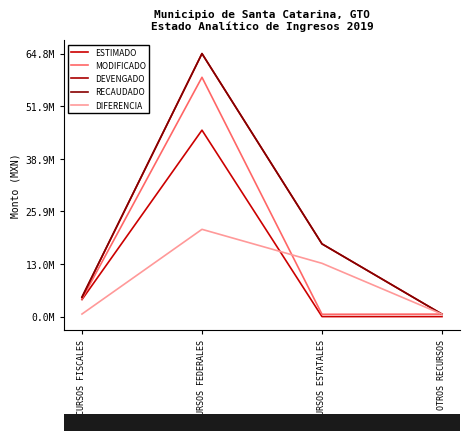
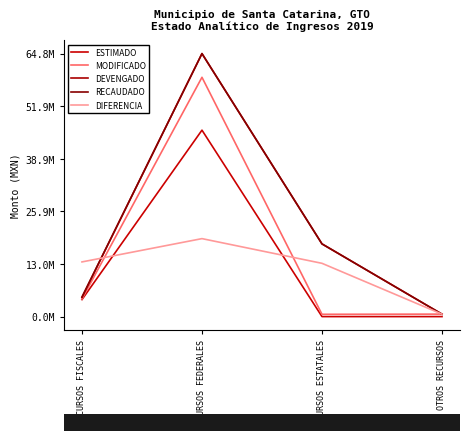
DIFERENCIA, RECURSOS FISCALES: 1000000 -> 13000000
DIFERENCIA, RECURSOS FEDERALES: 22000000 -> 19000000
